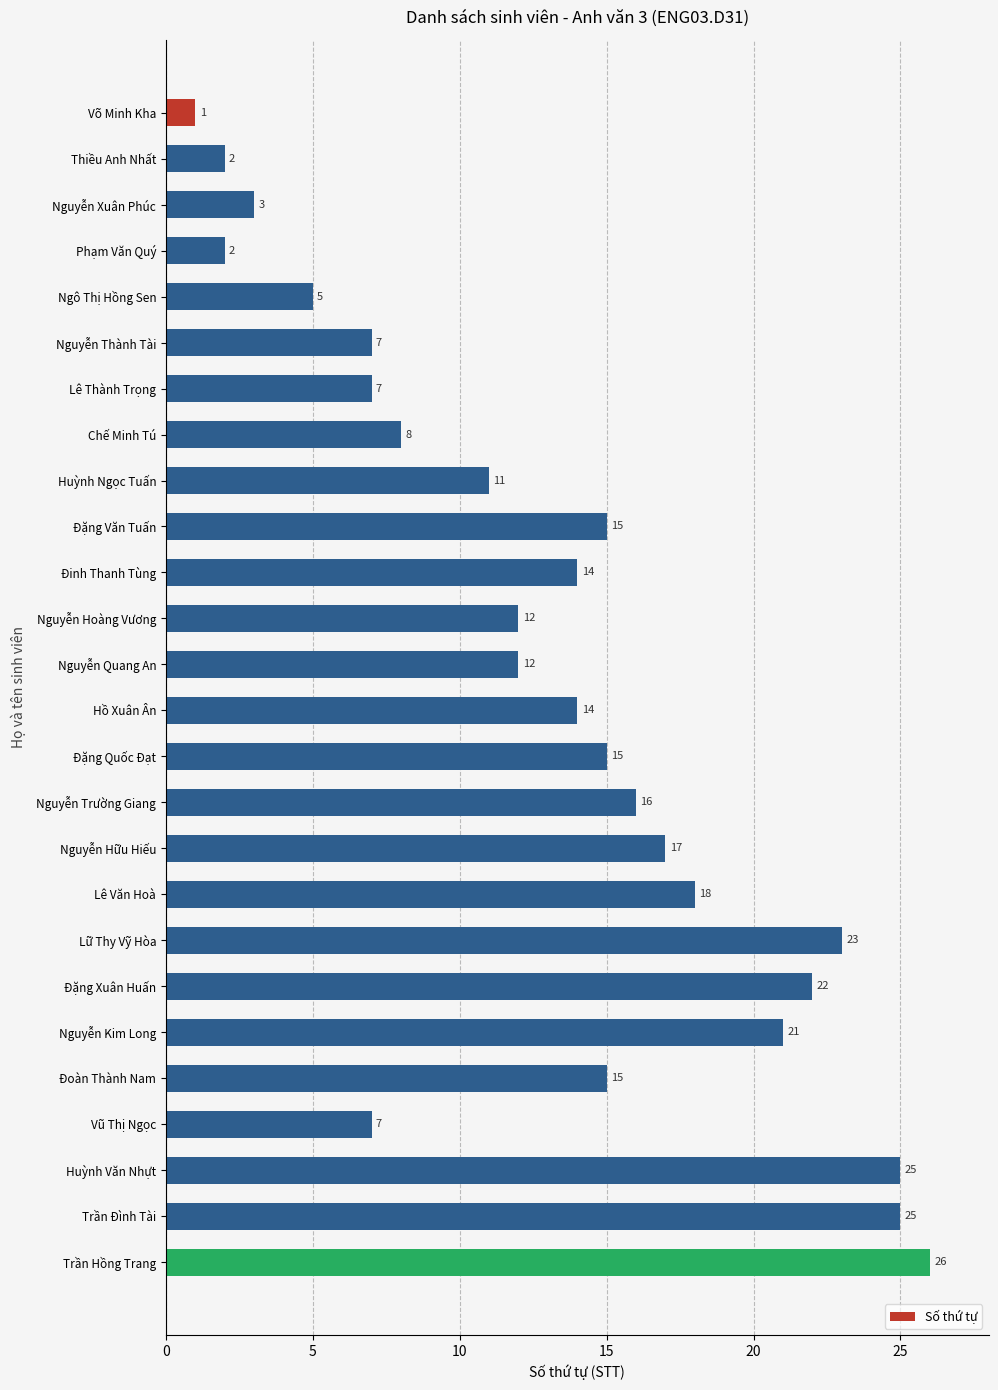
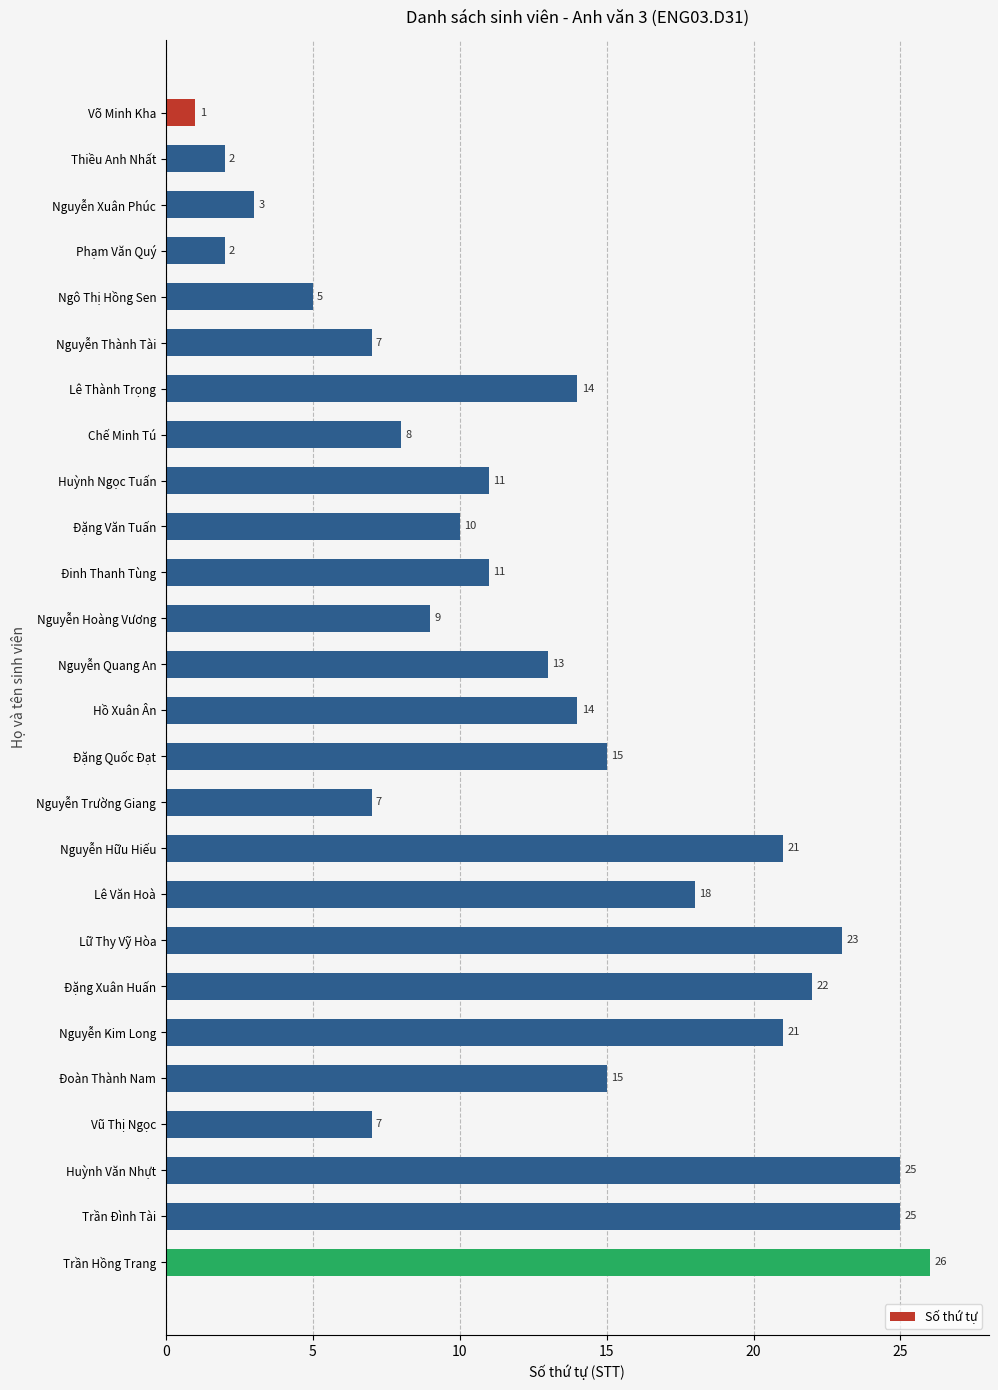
Lê Thành Trọng: 7 -> 14
Đặng Văn Tuấn: 15 -> 10
Đinh Thanh Tùng: 14 -> 11
Nguyễn Hoàng Vương: 12 -> 9
Nguyễn Quang An: 12 -> 13
Nguyễn Trường Giang: 16 -> 7
Nguyễn Hữu Hiếu: 17 -> 21
